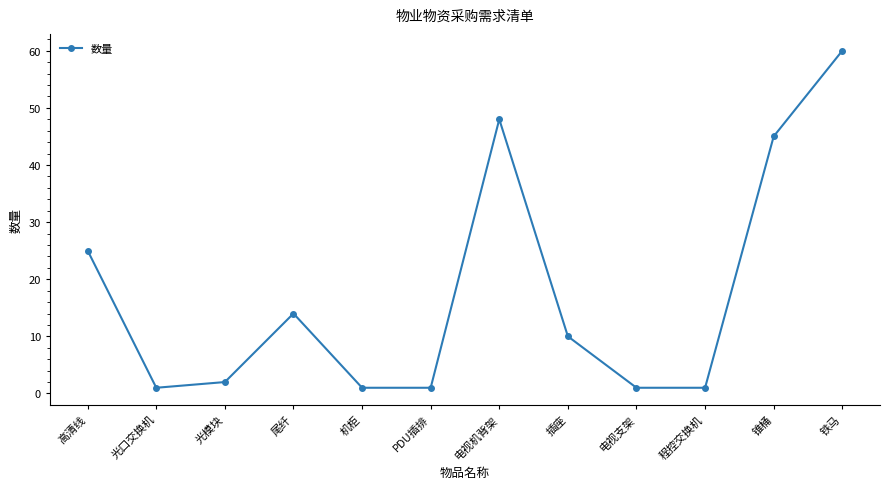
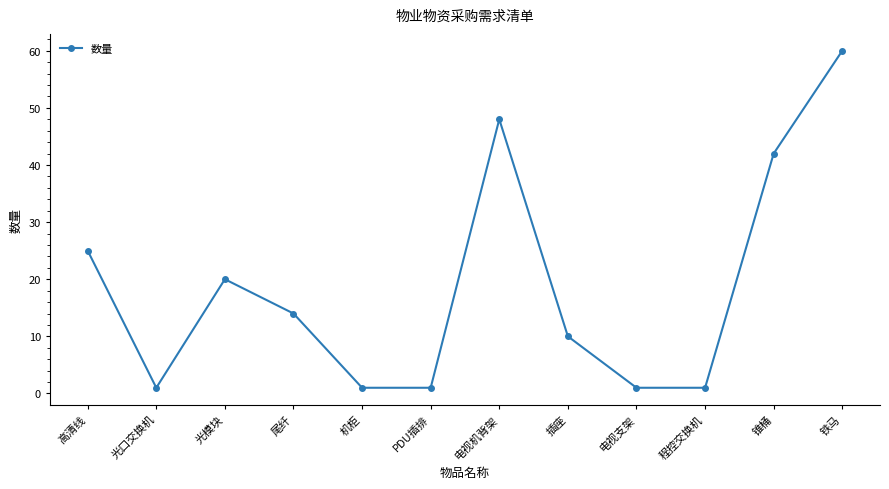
光模块: 2 -> 20
锥桶: 45 -> 42
